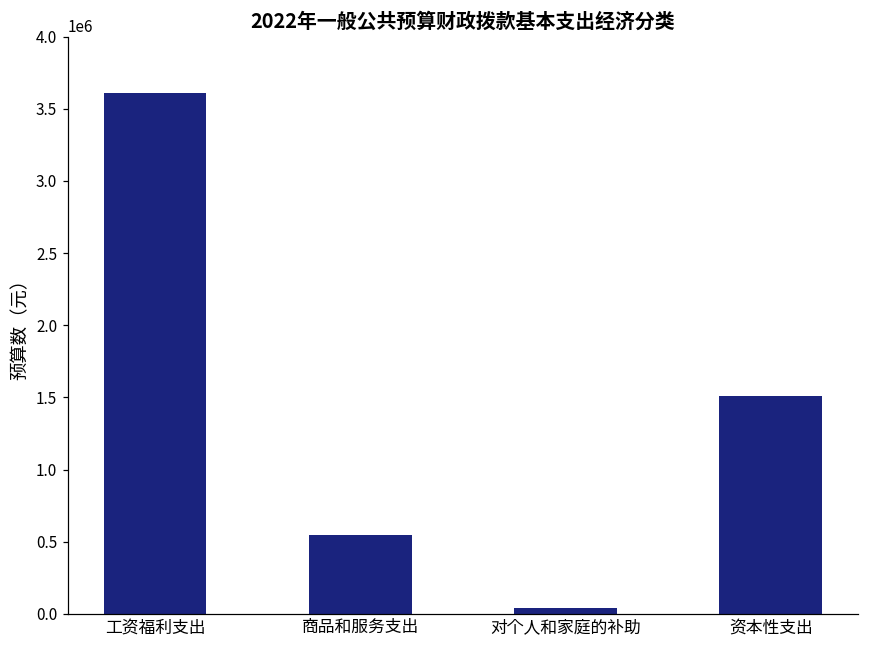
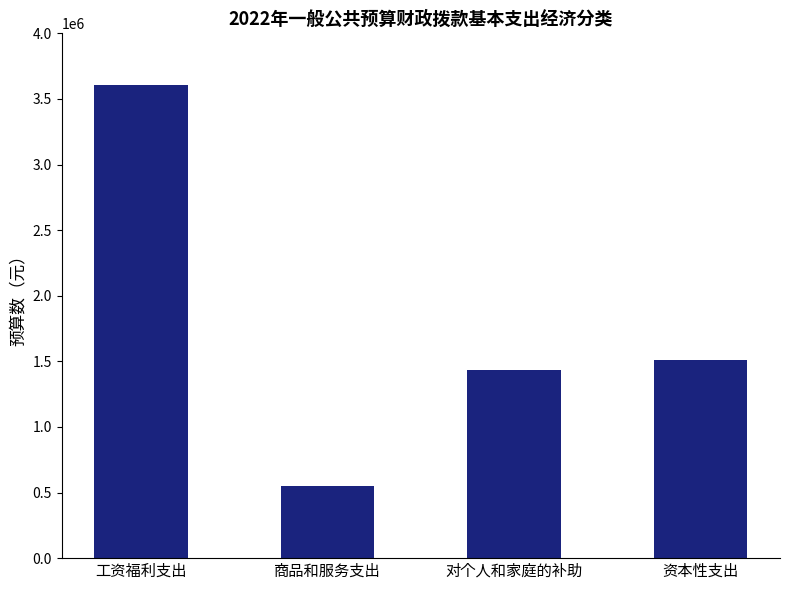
对个人和家庭的补助: 40000 -> 1430000
